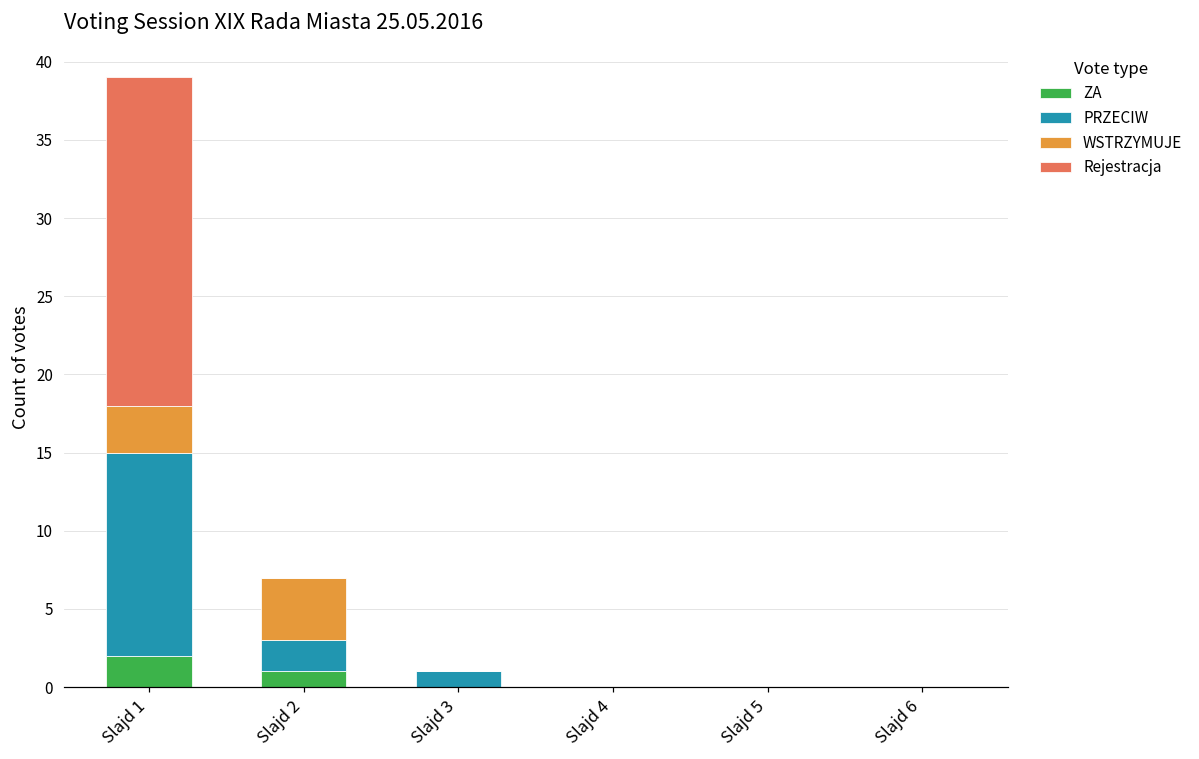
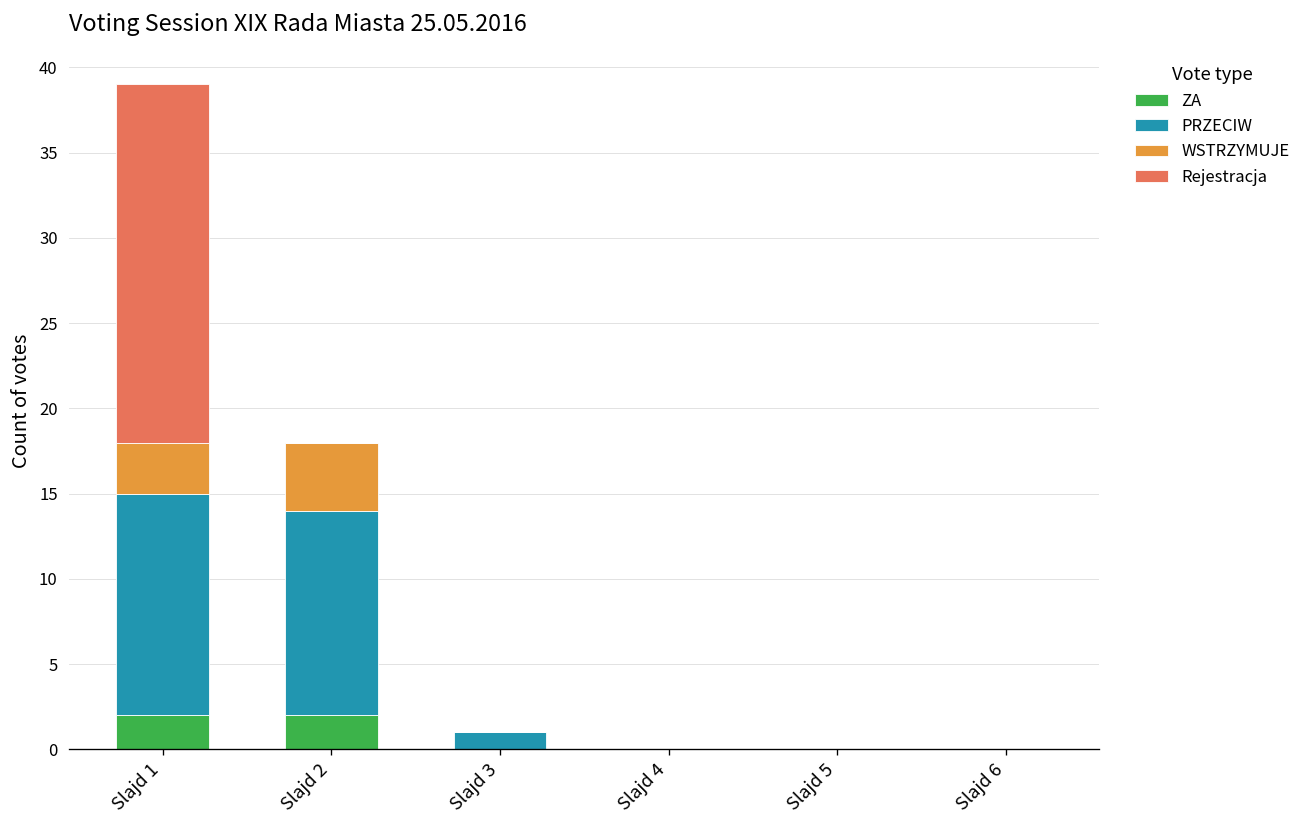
ZA, Slajd 2: 1 -> 2
PRZECIW, Slajd 2: 2 -> 12
